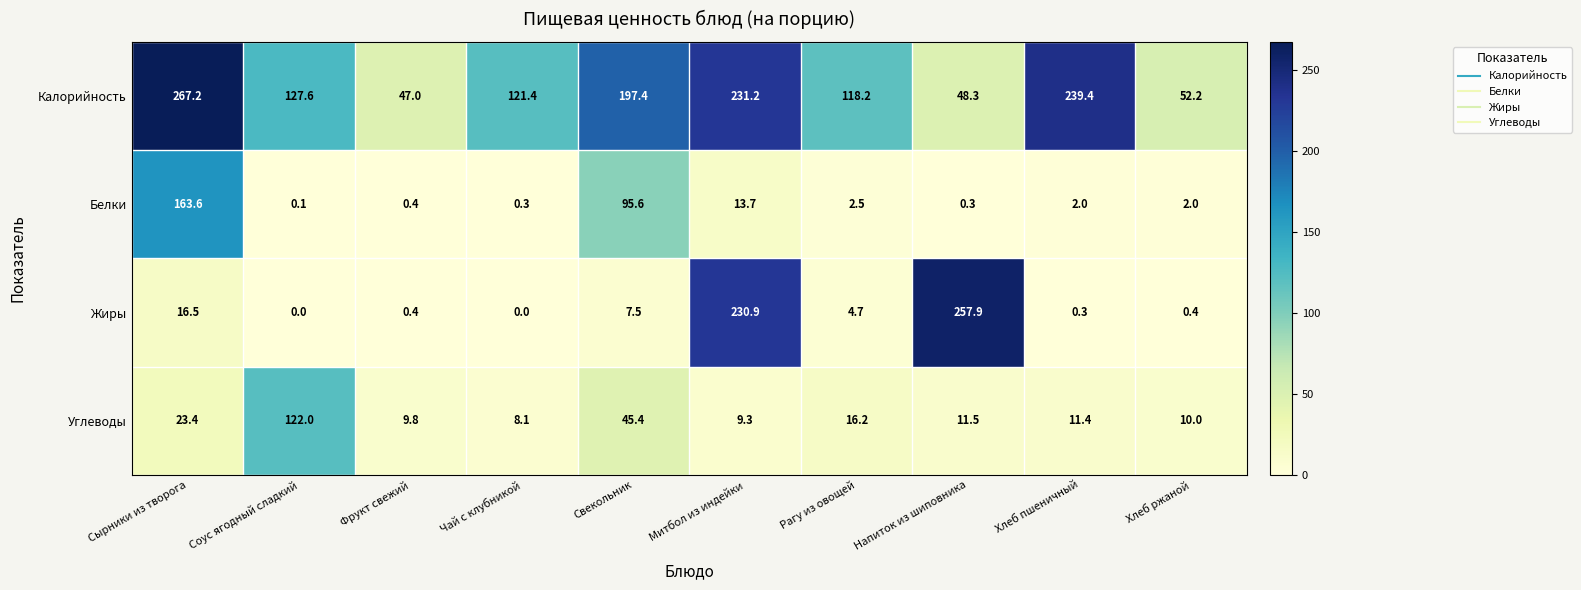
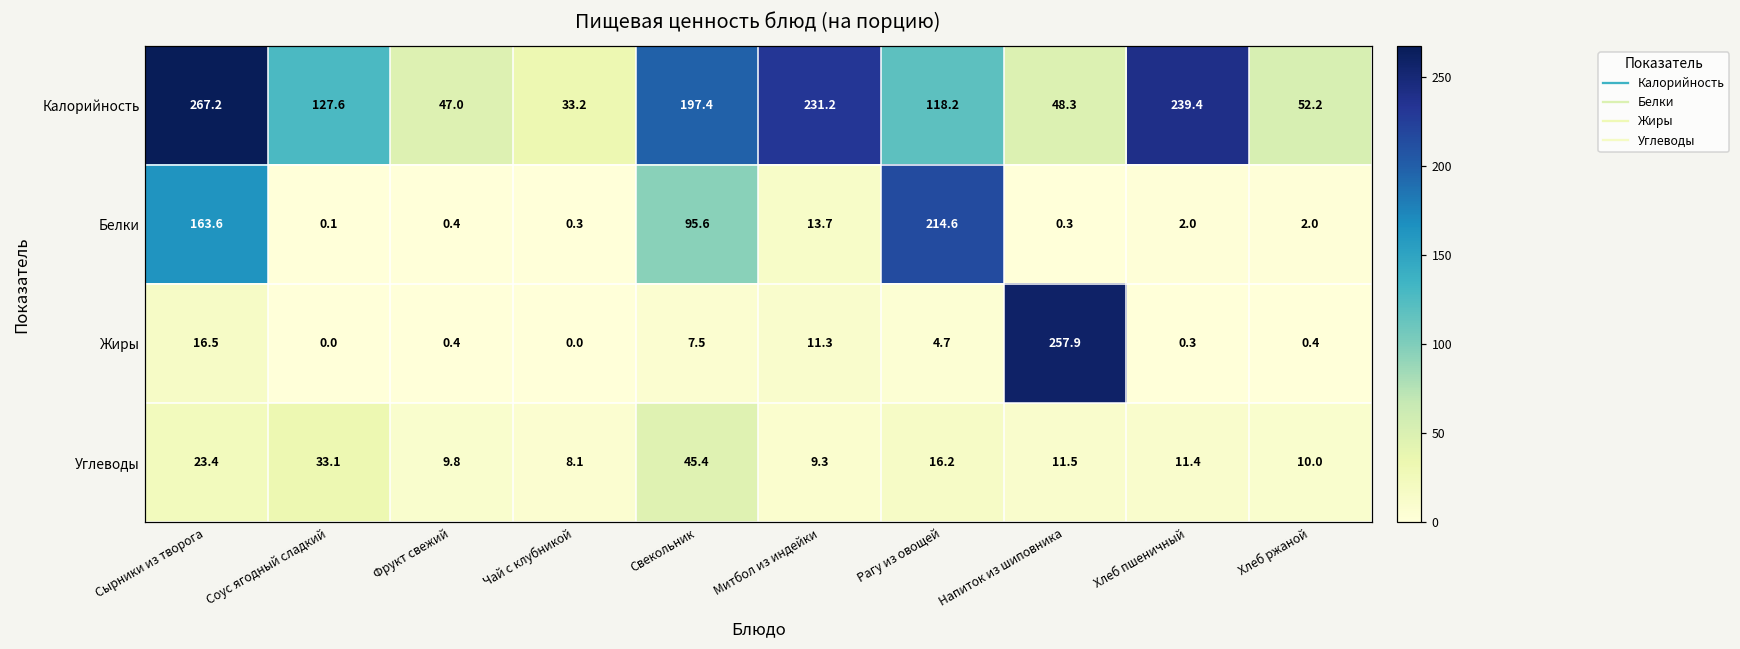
Калорийность, Чай с клубникой: 121.4 -> 33.2
Белки, Рагу из овощей: 2.5 -> 214.6
Жиры, Митбол из индейки: 230.9 -> 11.3
Углеводы, Соус ягодный сладкий: 122.0 -> 33.1
